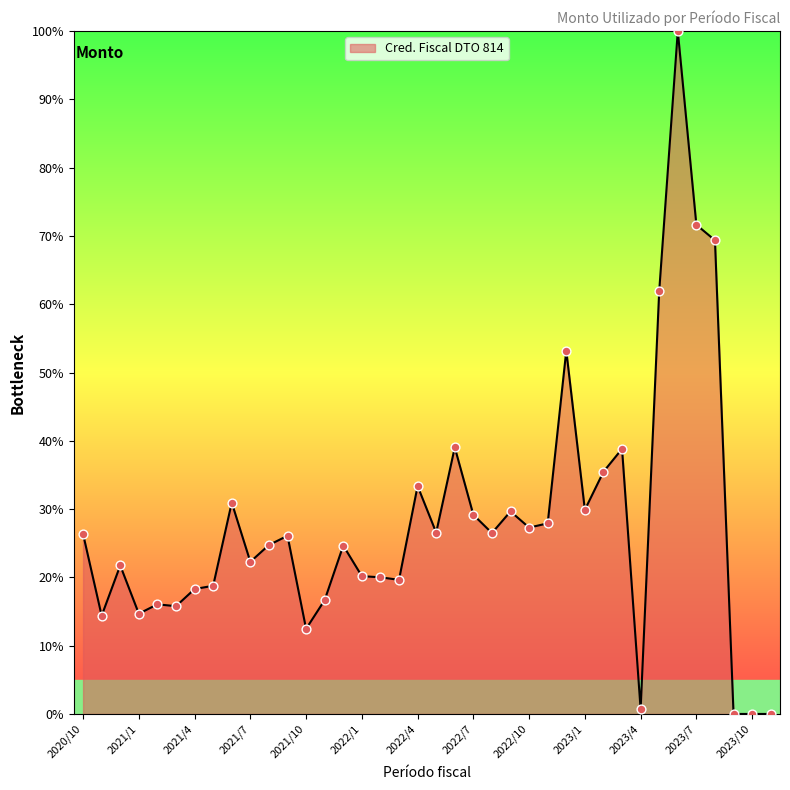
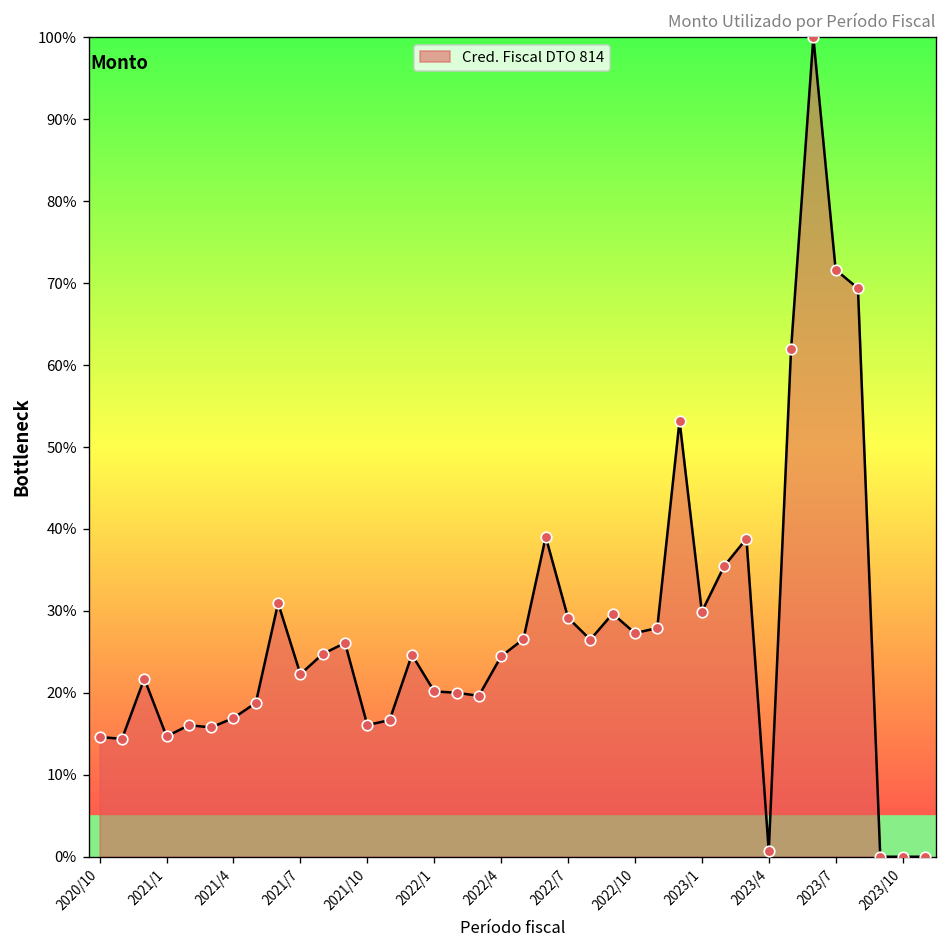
2020/10: 26% -> 15%
2021/4: 18% -> 17%
2021/10: 12% -> 16%
2022/4: 33% -> 24%
